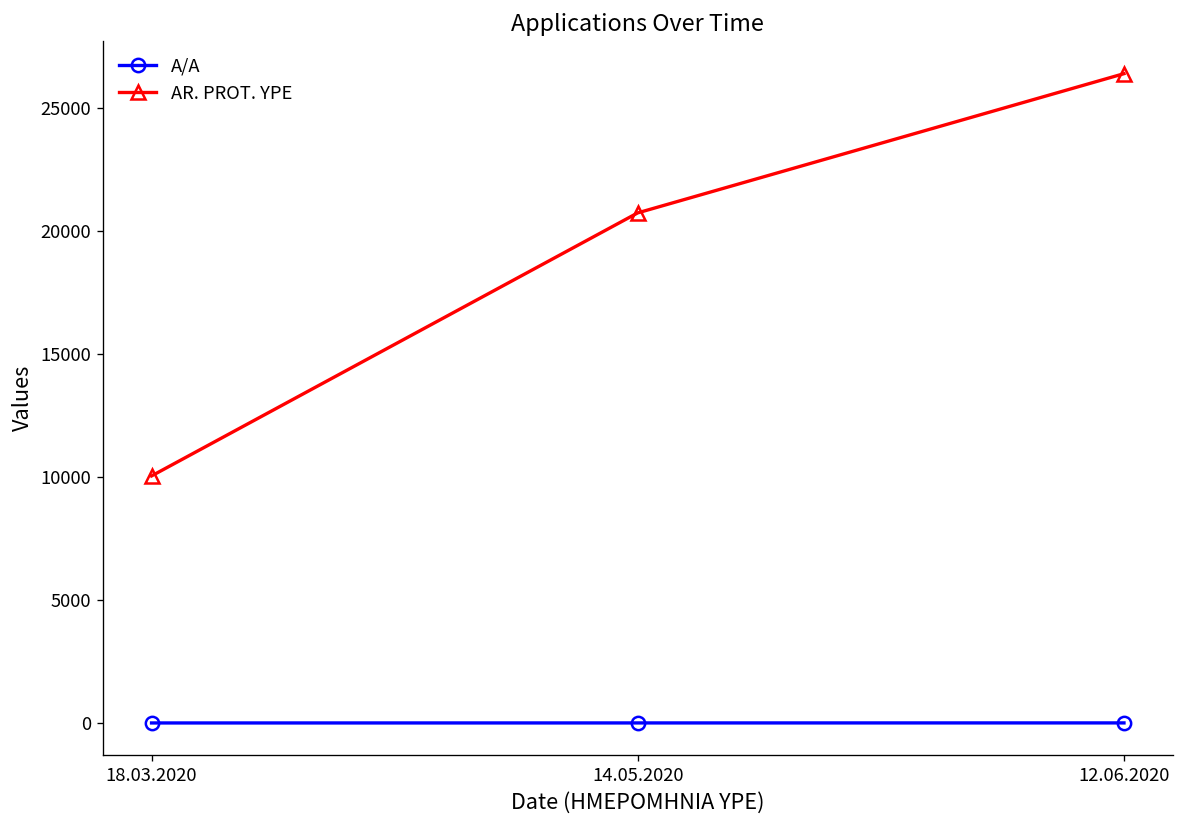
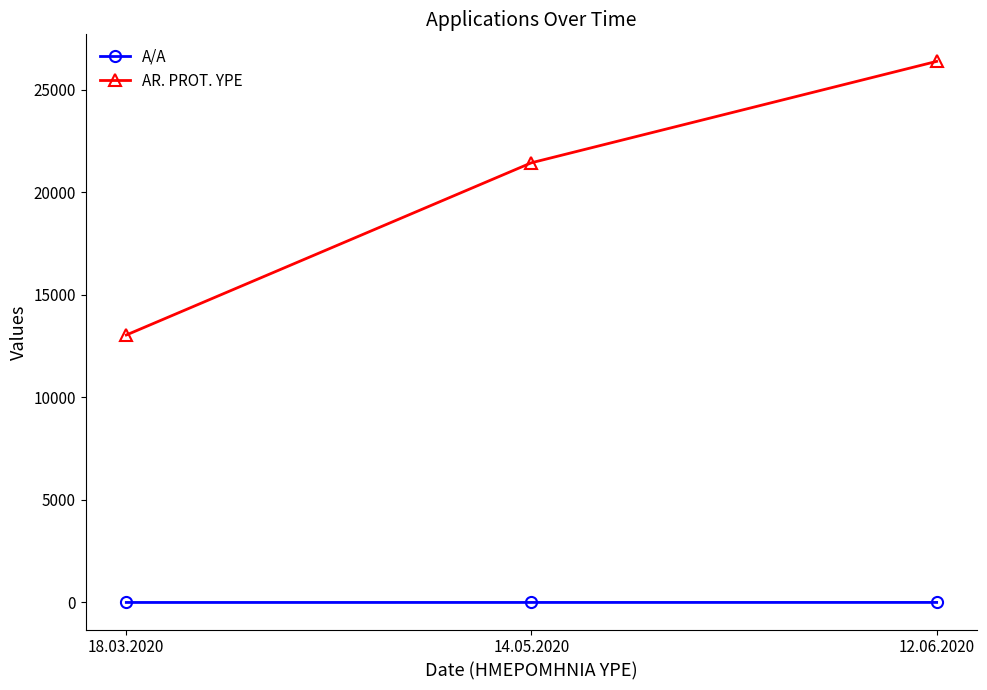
AR. PROT. YPE, 18.03.2020: 10000 -> 13000
AR. PROT. YPE, 14.05.2020: 20700 -> 21400
